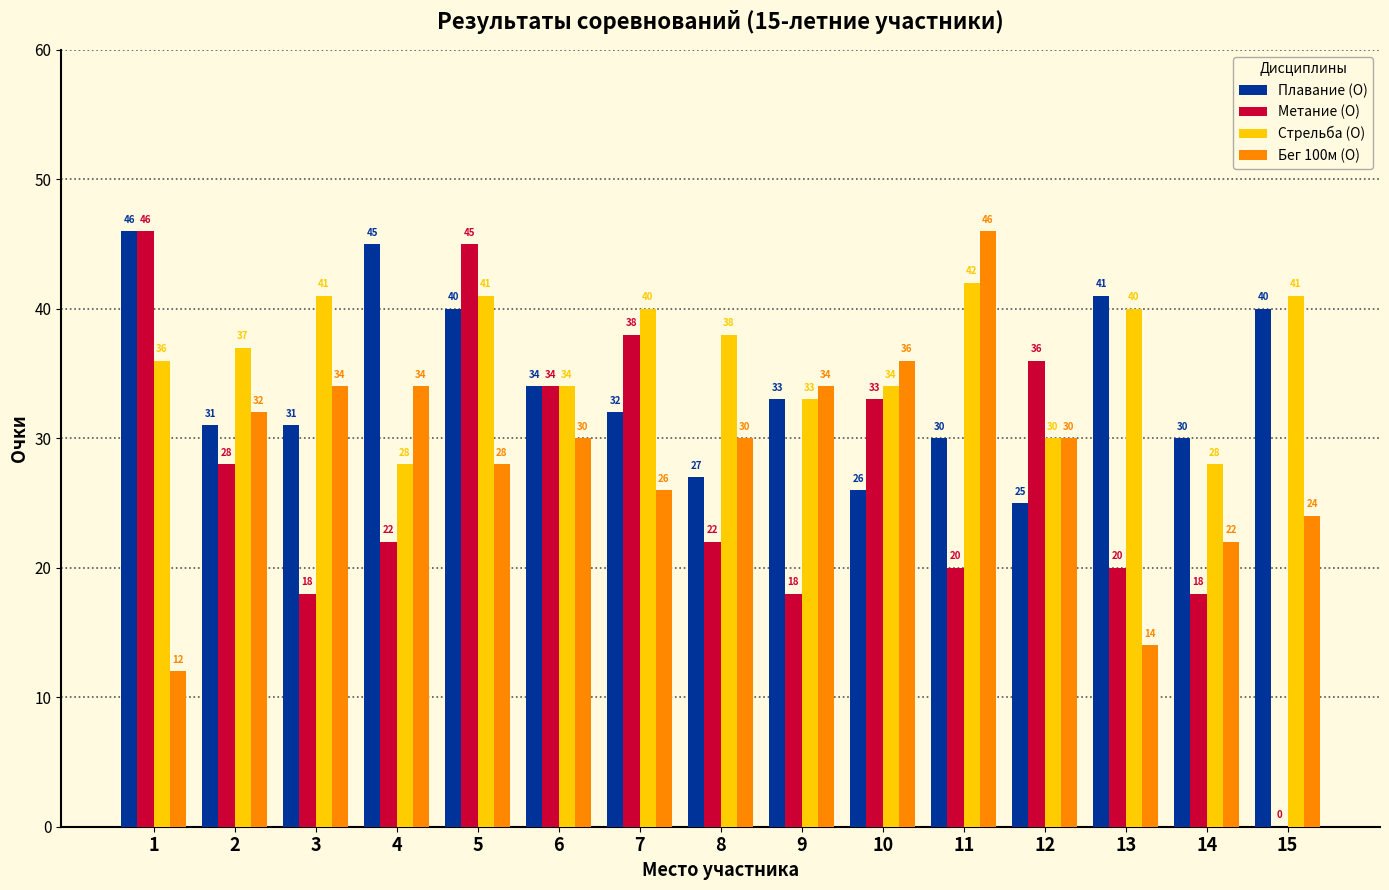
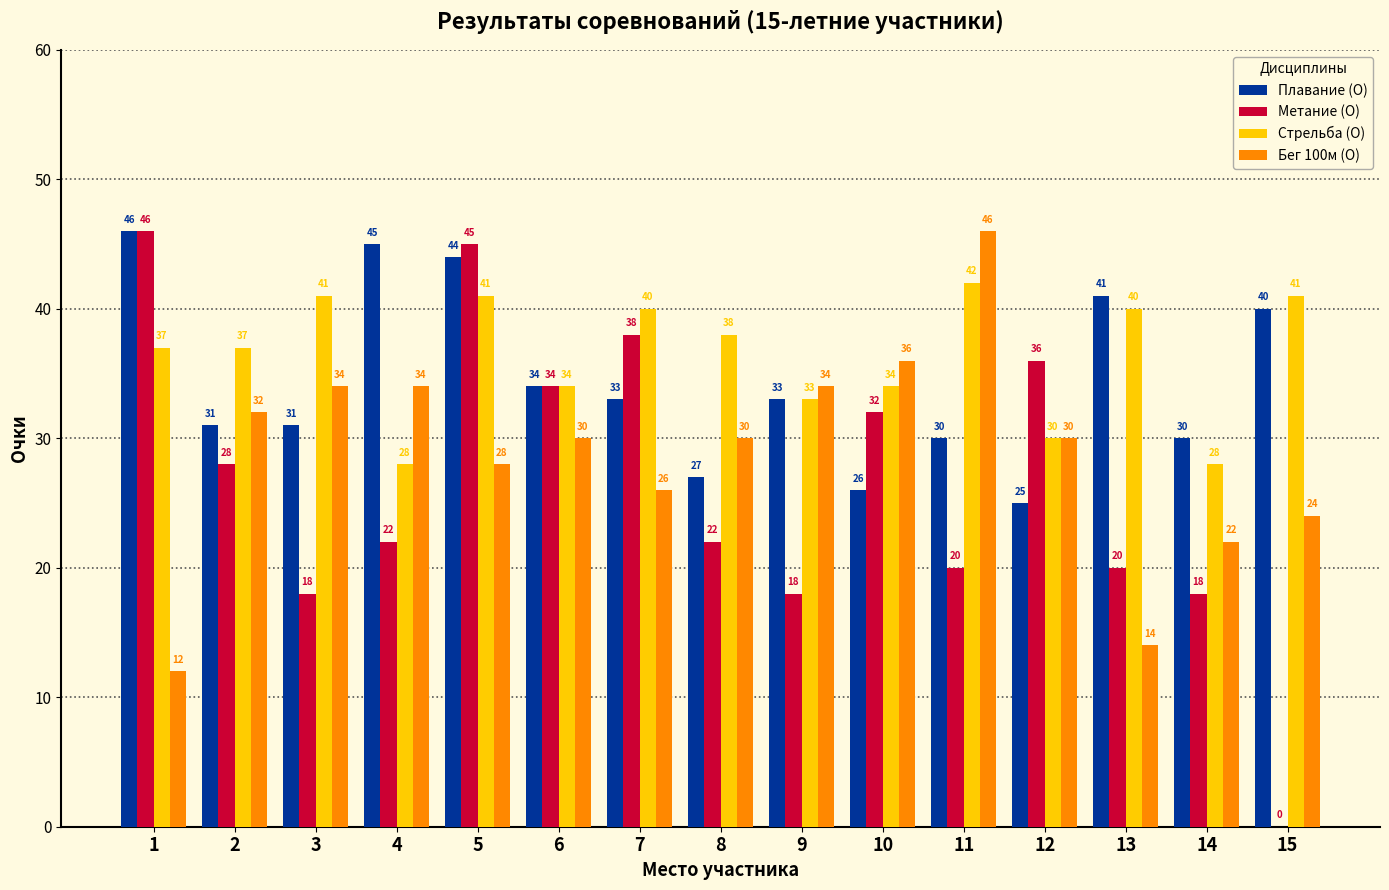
Стрельба (О), 1: 36 -> 37
Плавание (О), 5: 40 -> 44
Плавание (О), 7: 32 -> 33
Метание (О), 10: 33 -> 32
